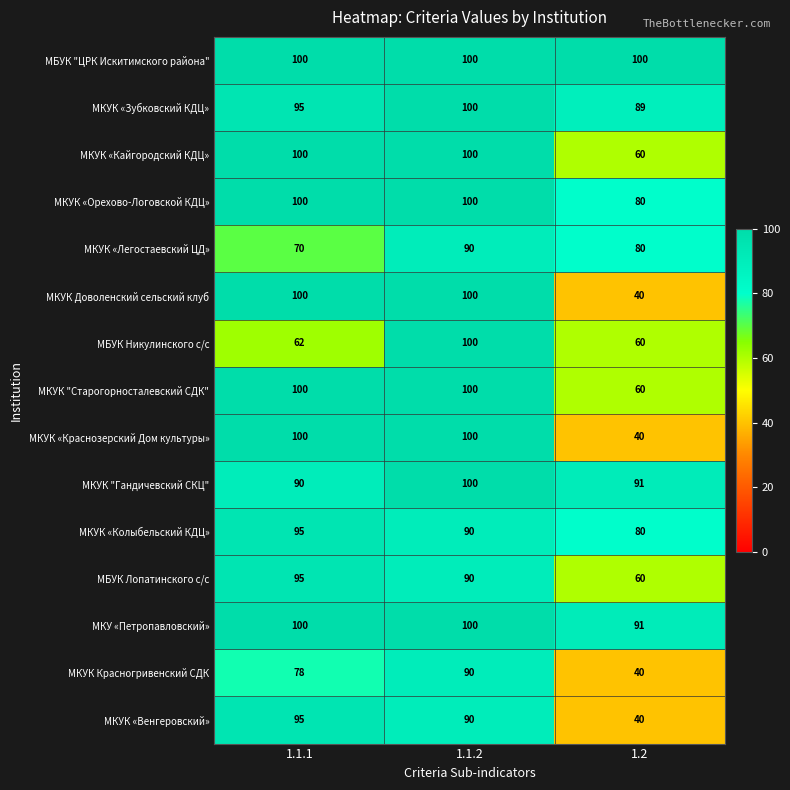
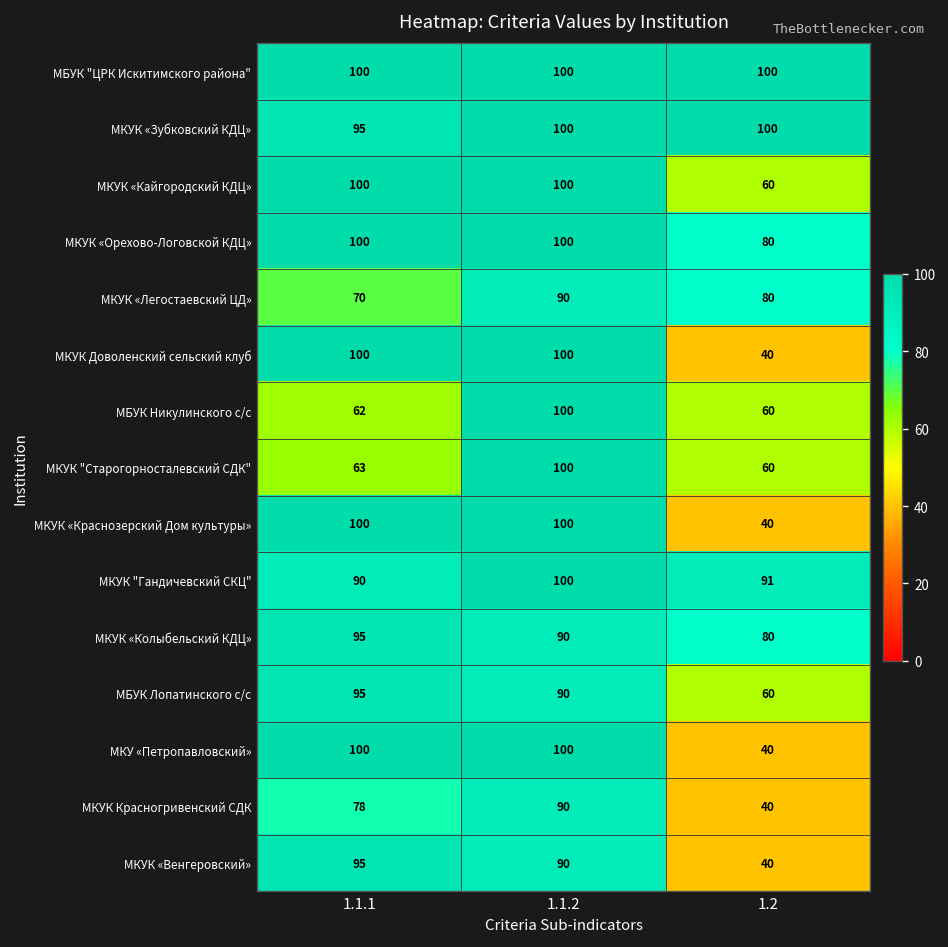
МКУК «Зубковский КДЦ», 1.2: 89 -> 100
МКУК "Старогорносталевский СДК", 1.1.1: 100 -> 63
МКУ «Петропавловский», 1.2: 91 -> 40
